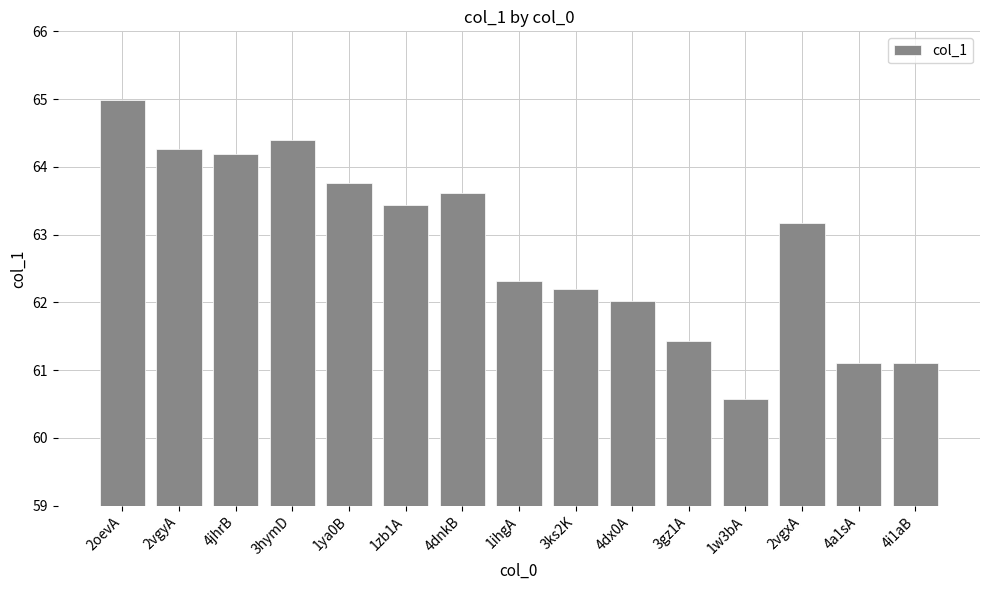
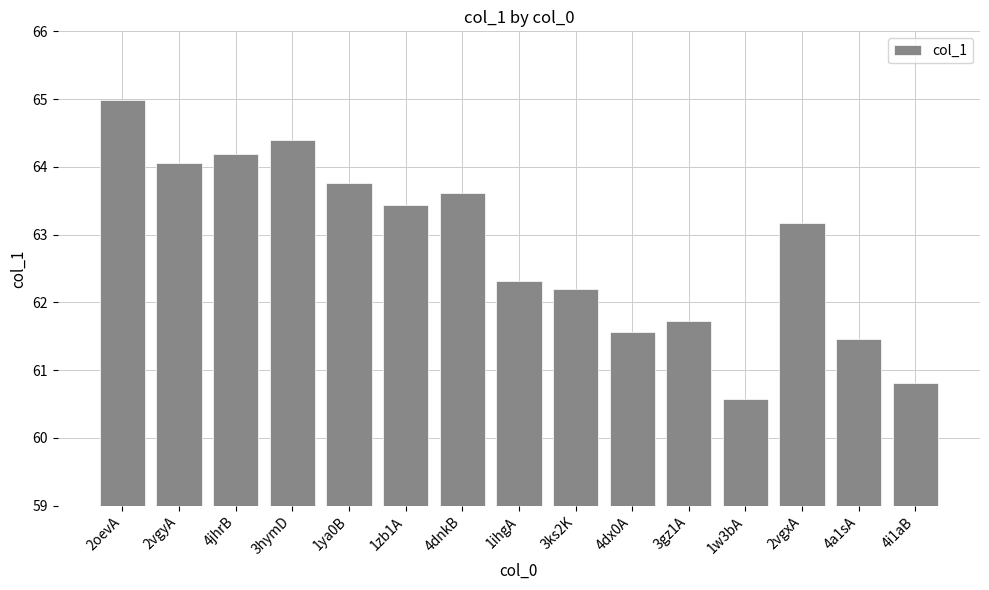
2vgyA: 64.3 -> 64.1
4dx0A: 62.0 -> 61.6
3gz1A: 61.4 -> 61.7
4a1sA: 61.1 -> 61.5
4i1aB: 61.1 -> 60.8
